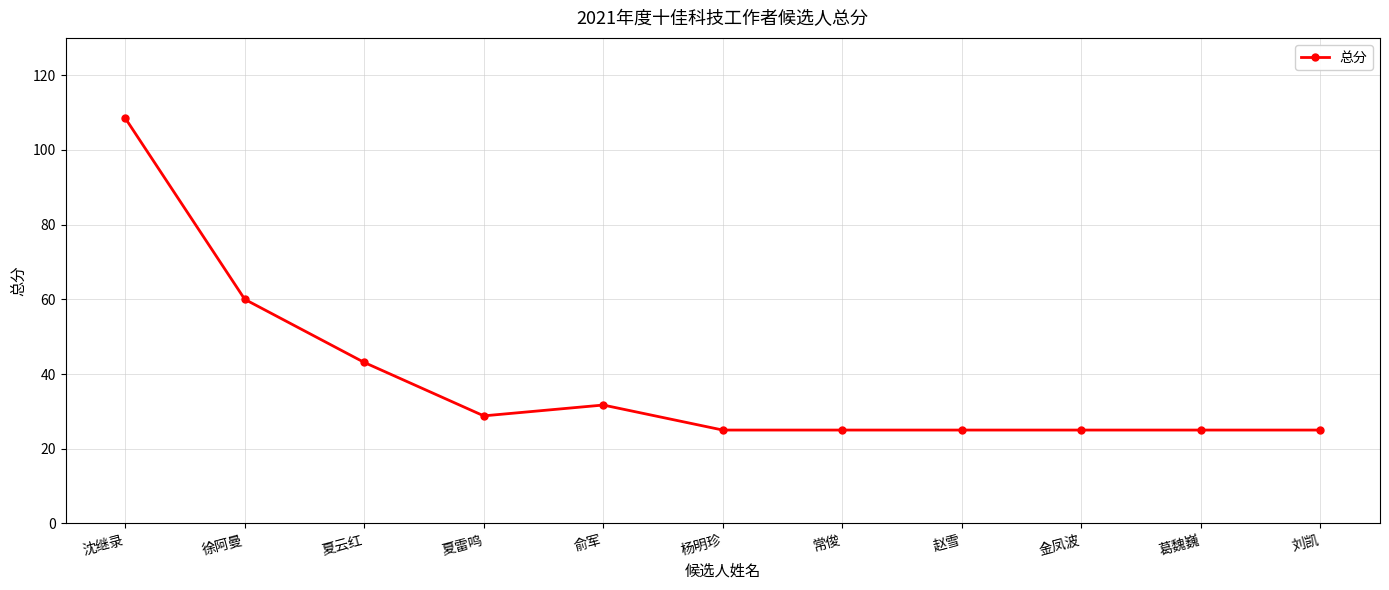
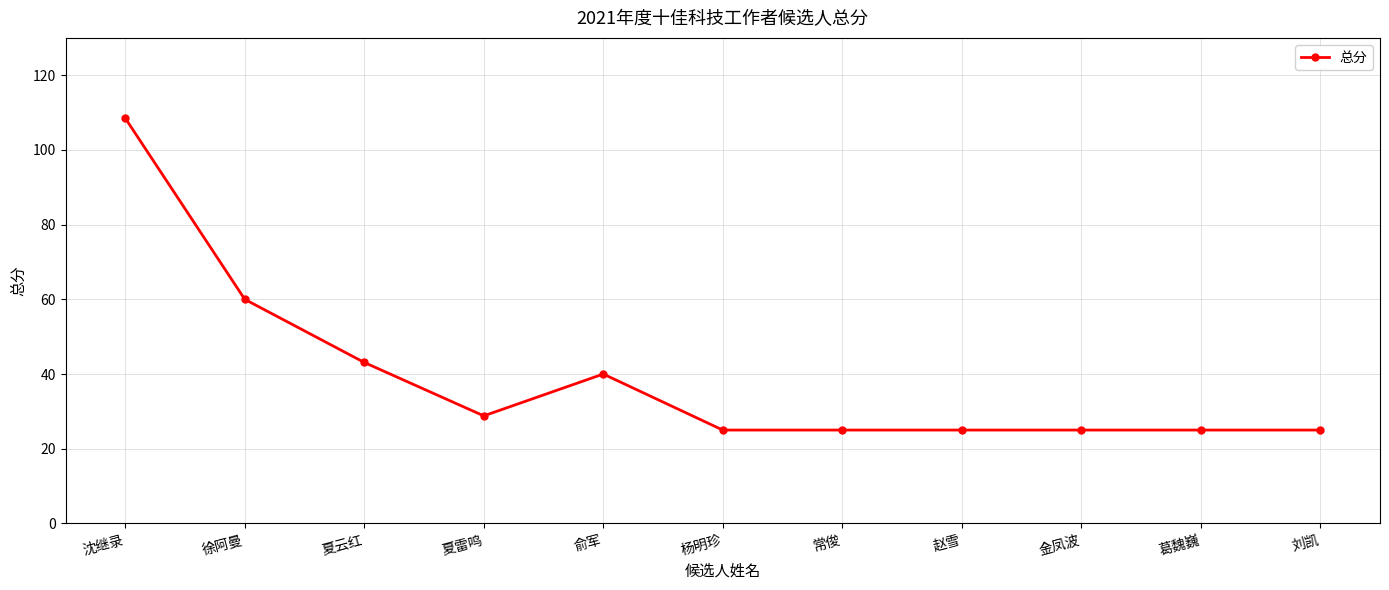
俞军: 32 -> 40
